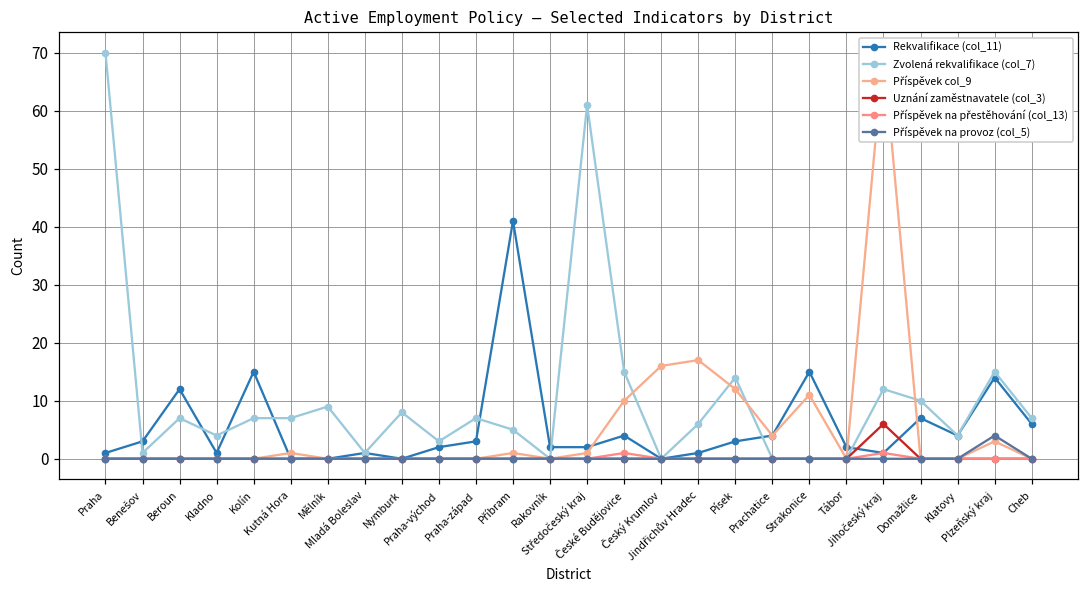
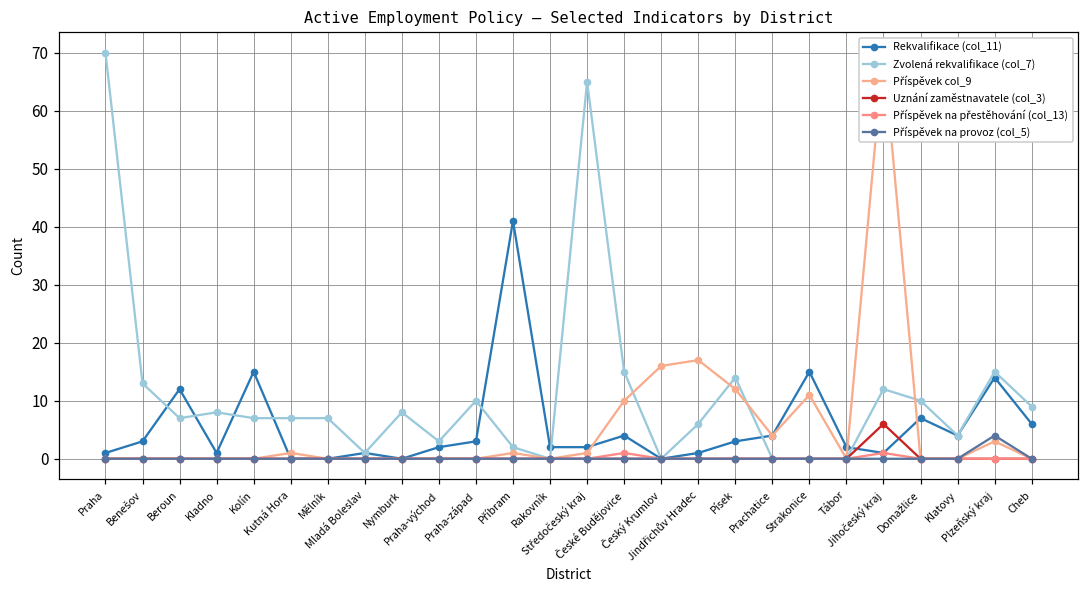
Zvolená rekvalifikace (col_7), Benešov: 1 -> 13
Zvolená rekvalifikace (col_7), Kladno: 4 -> 8
Zvolená rekvalifikace (col_7), Mělník: 9 -> 7
Zvolená rekvalifikace (col_7), Praha-západ: 7 -> 10
Zvolená rekvalifikace (col_7), Příbram: 5 -> 2
Zvolená rekvalifikace (col_7), Středočeský kraj: 61 -> 65
Zvolená rekvalifikace (col_7), Cheb: 7 -> 9
